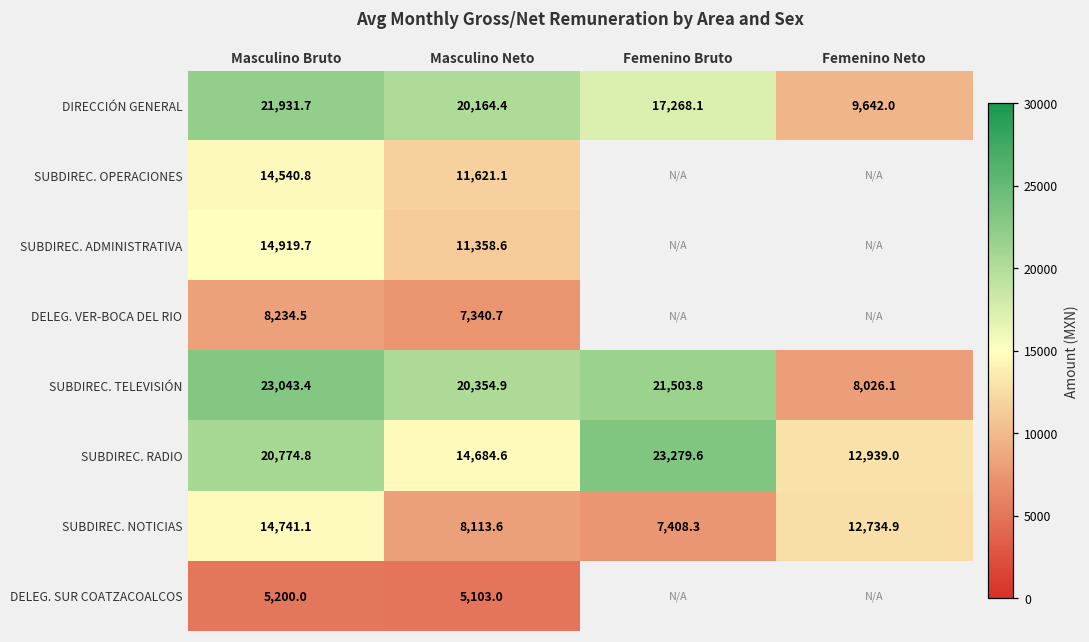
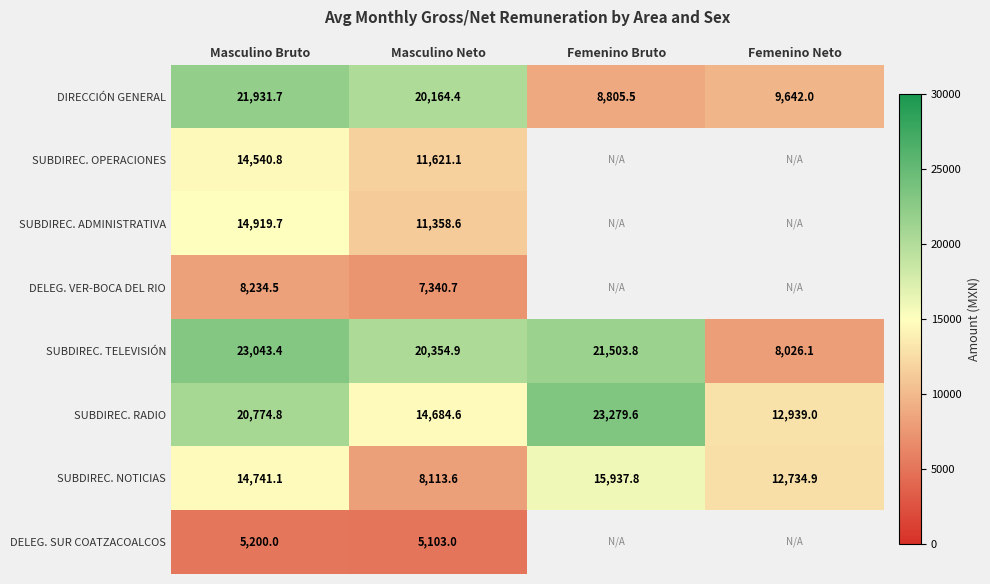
DIRECCIÓN GENERAL, Femenino Bruto: 17,268.1 -> 8,805.5
SUBDIREC. NOTICIAS, Femenino Bruto: 7,408.3 -> 15,937.8
